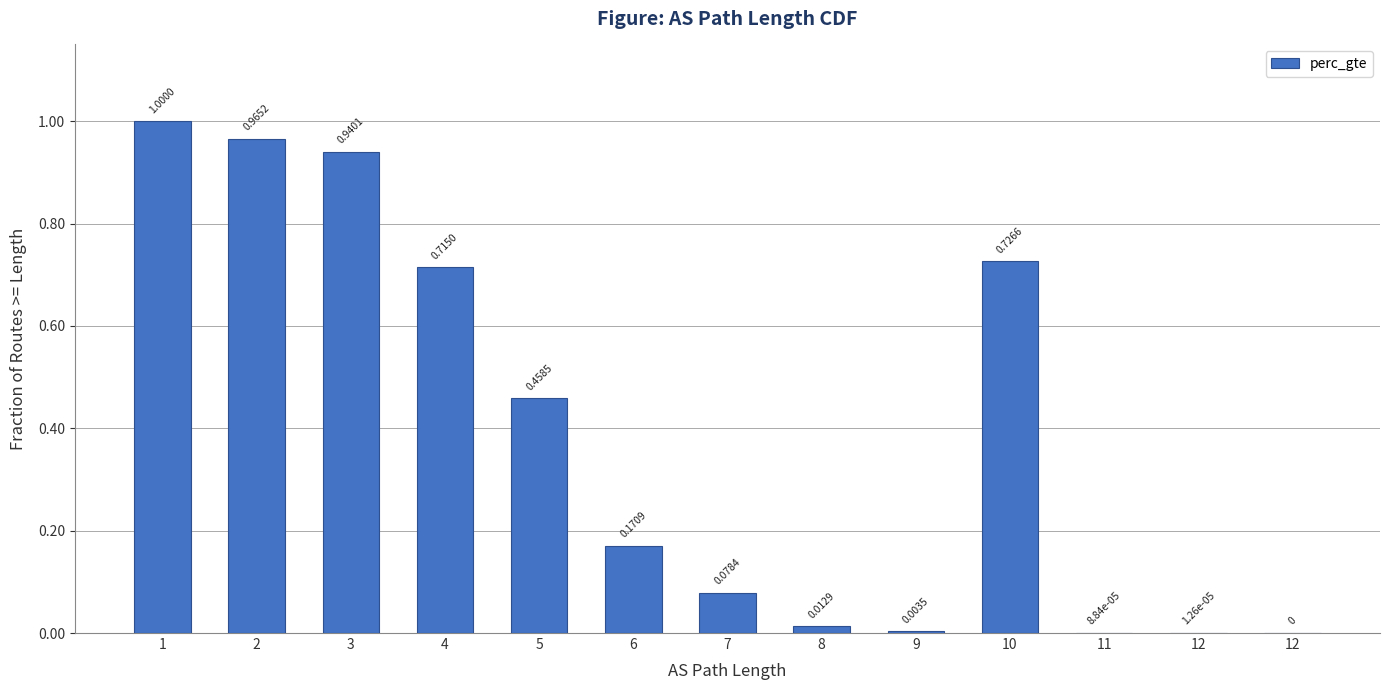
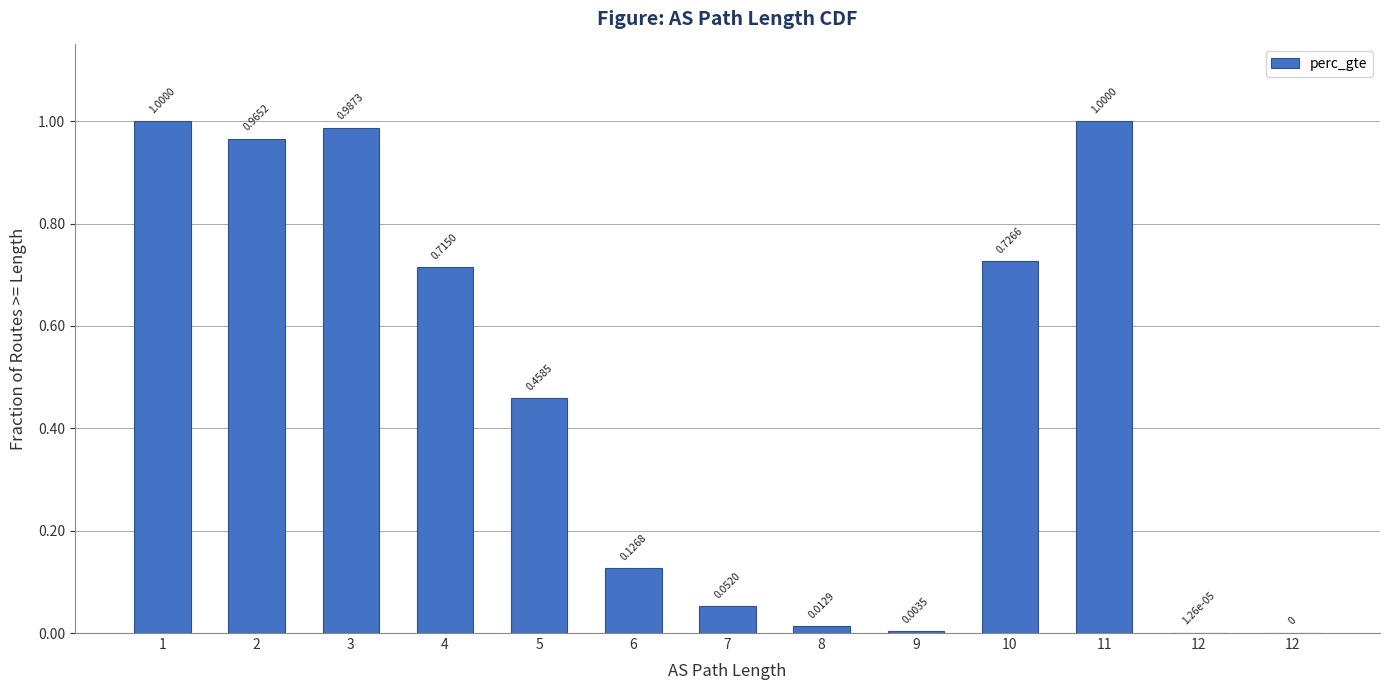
3: 0.9401 -> 0.9873
6: 0.1709 -> 0.1268
7: 0.0784 -> 0.0520
11: 8.84e-05 -> 1.0000
